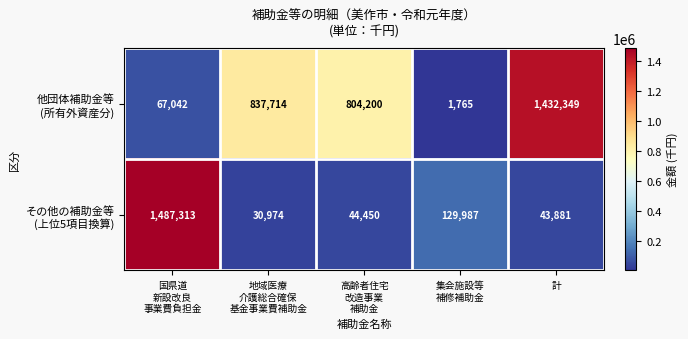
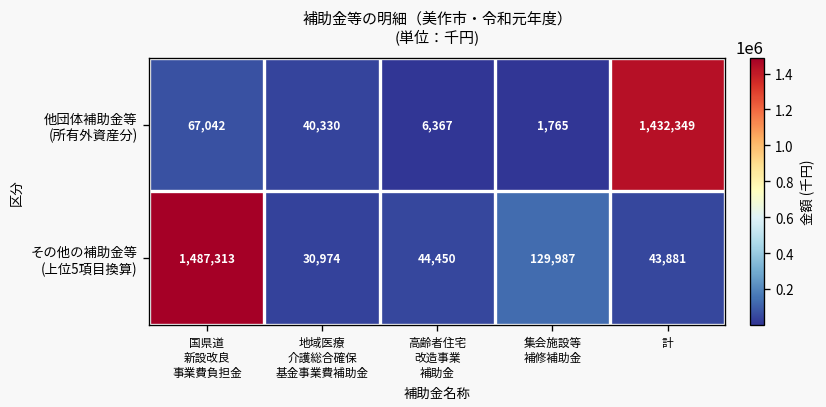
他団体補助金等 (所有外資産分), 地域医療 介護総合確保 基金事業費補助金: 837,714 -> 40,330
他団体補助金等 (所有外資産分), 高齢者住宅 改造事業 補助金: 804,200 -> 6,367
